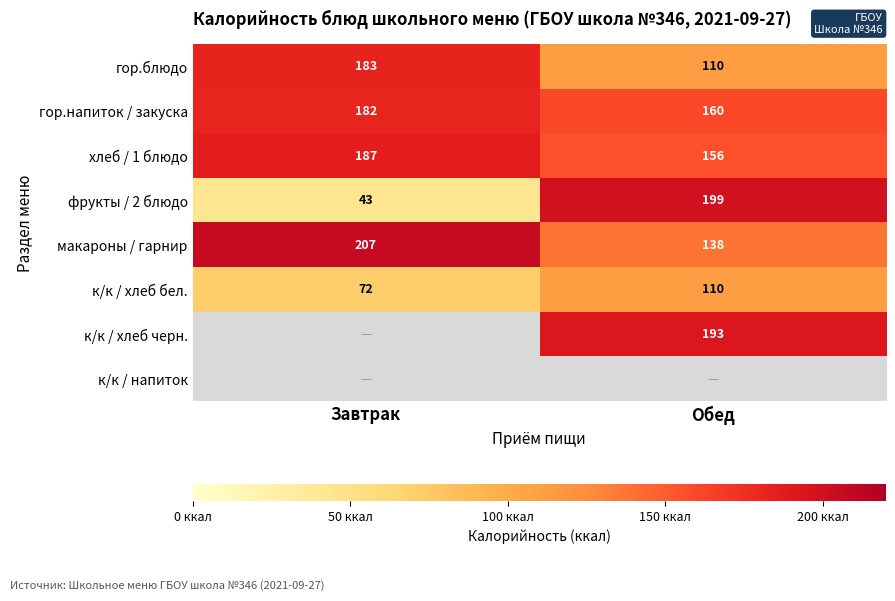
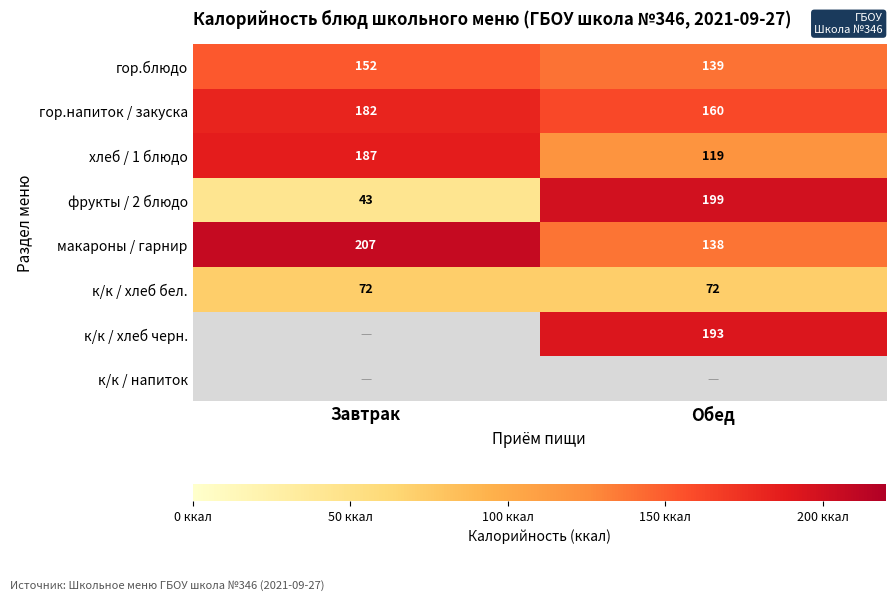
гор.блюдо, Завтрак: 183 -> 152
гор.блюдо, Обед: 110 -> 139
хлеб / 1 блюдо, Обед: 156 -> 119
к/к / хлеб бел., Обед: 110 -> 72
